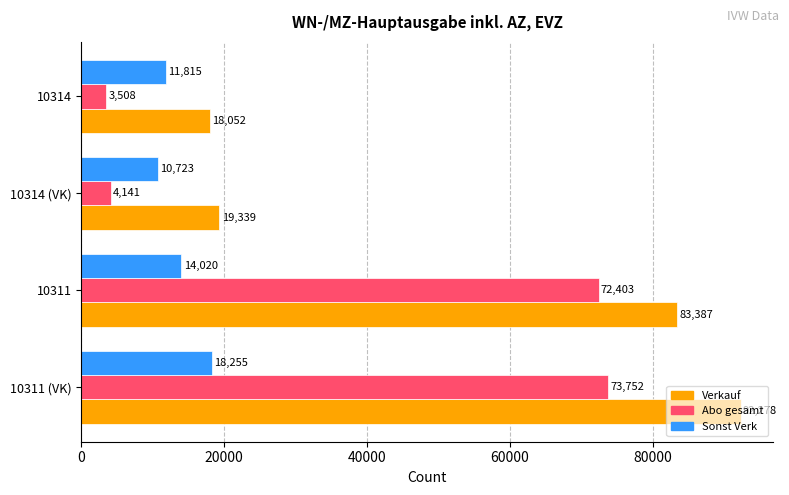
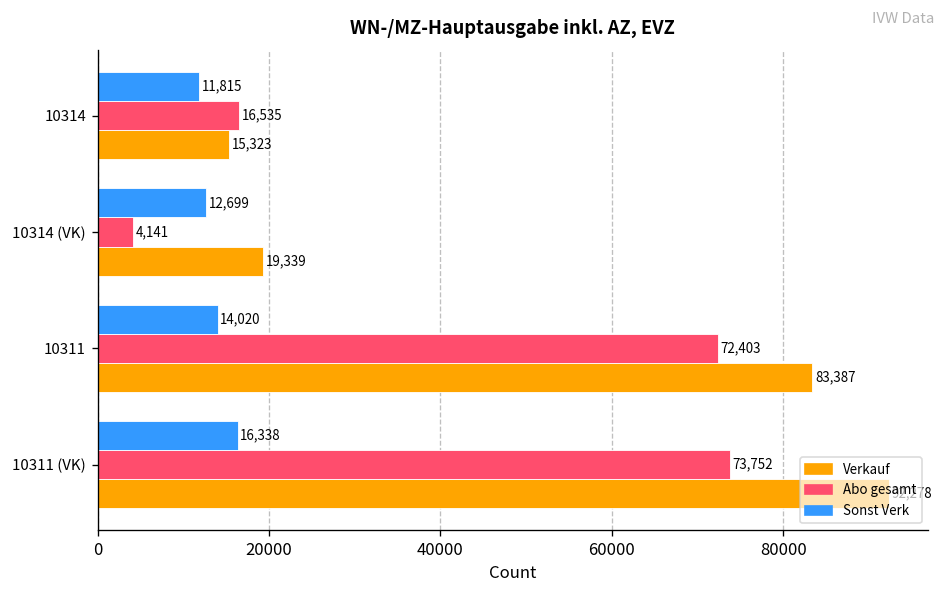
Abo gesamt, 10314: 3,508 -> 16,535
Verkauf, 10314: 18,052 -> 15,323
Sonst Verk, 10314 (VK): 10,723 -> 12,699
Sonst Verk, 10311 (VK): 18,255 -> 16,338
